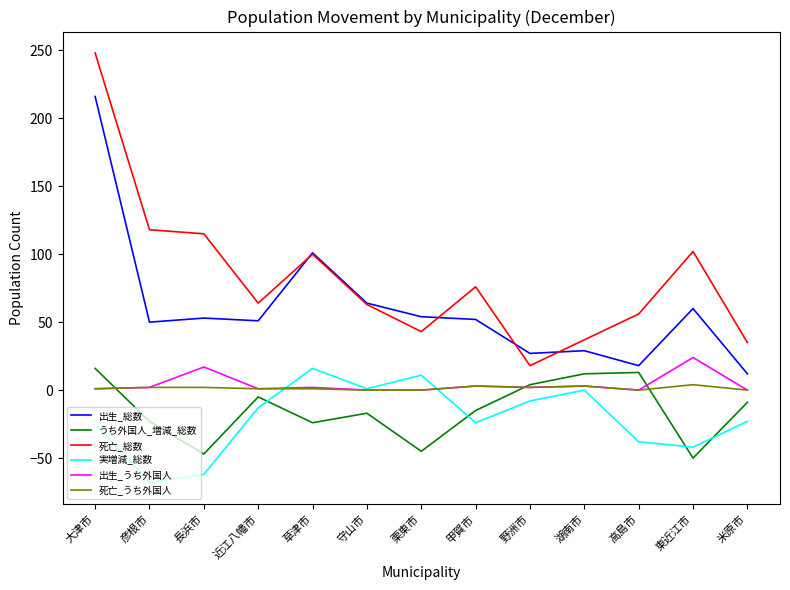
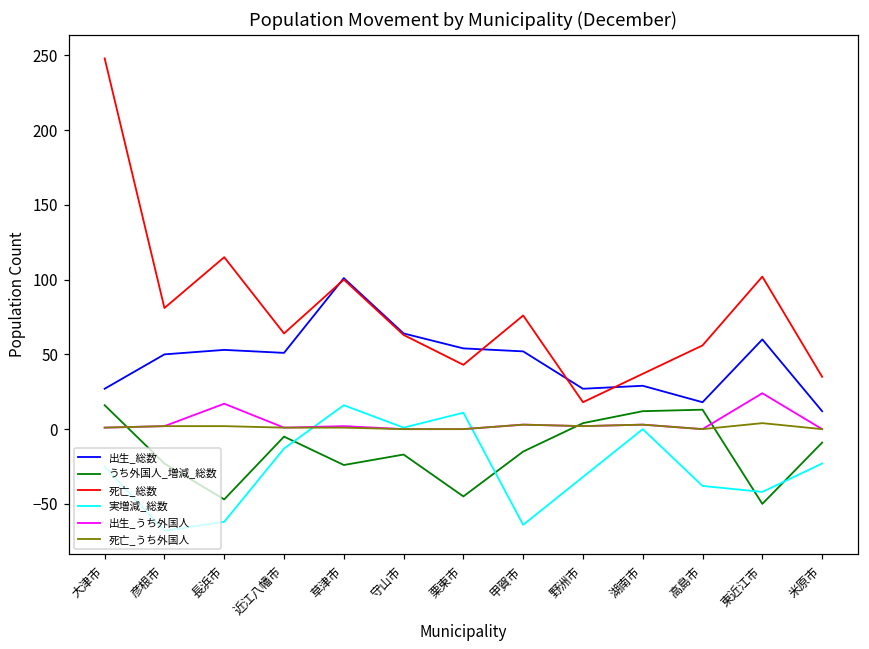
出生_総数, 大津市: 216 -> 27
死亡_総数, 彦根市: 118 -> 81
実増減_総数, 甲賀市: -24 -> -64
実増減_総数, 野洲市: -8 -> -32
